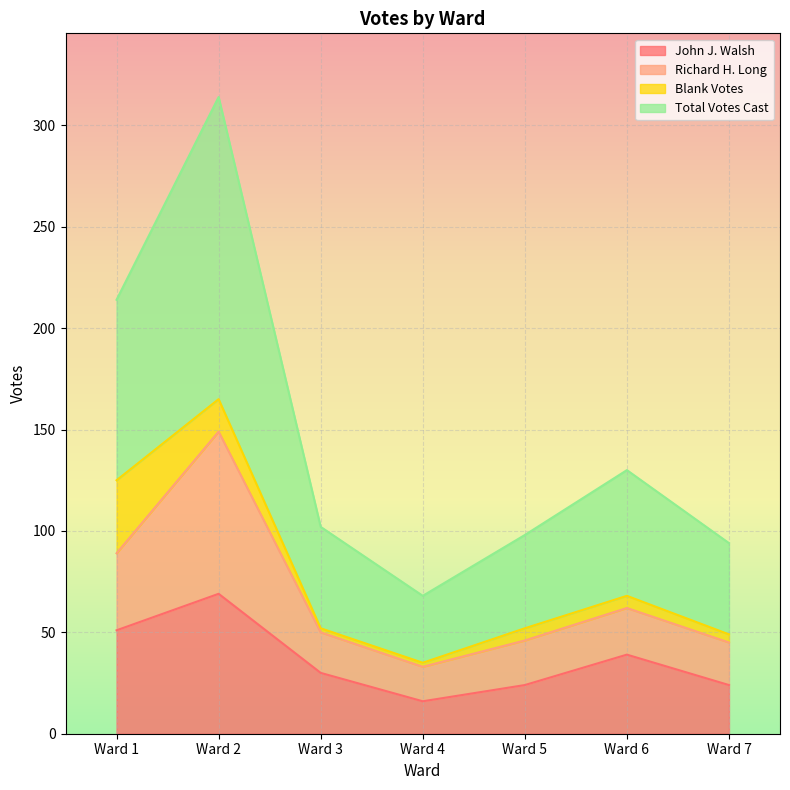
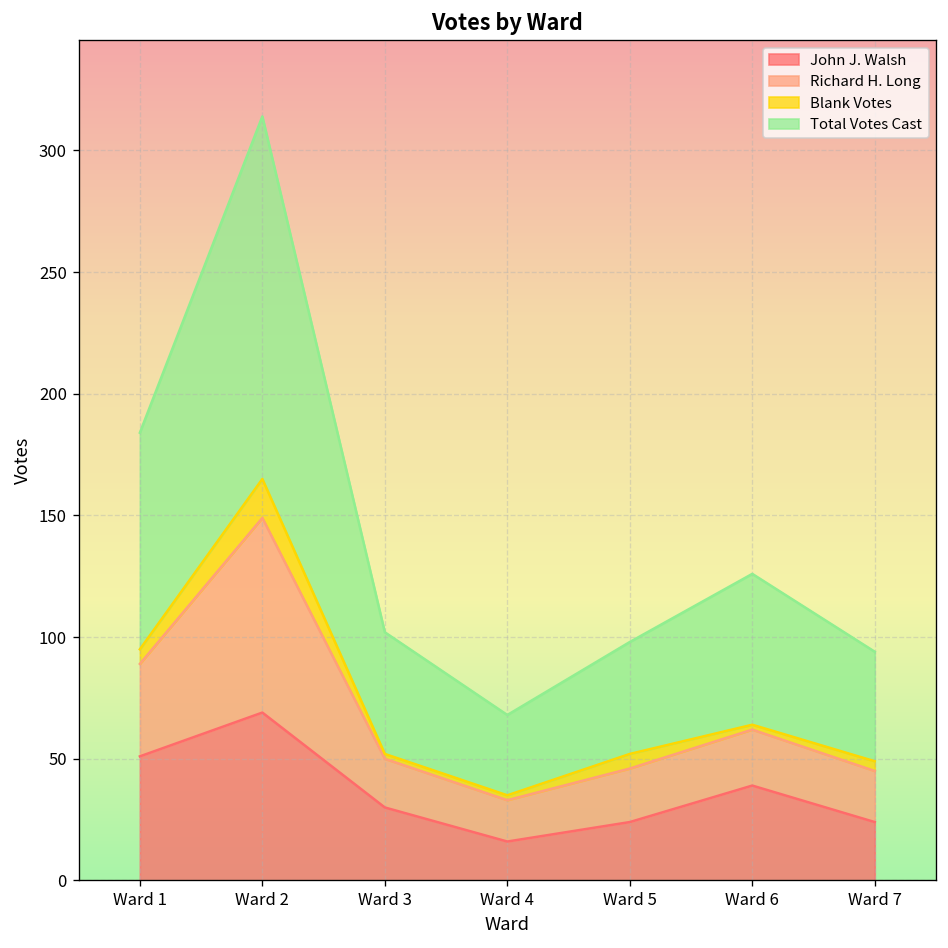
Blank Votes, Ward 1: 36 -> 6
Blank Votes, Ward 6: 6 -> 2
